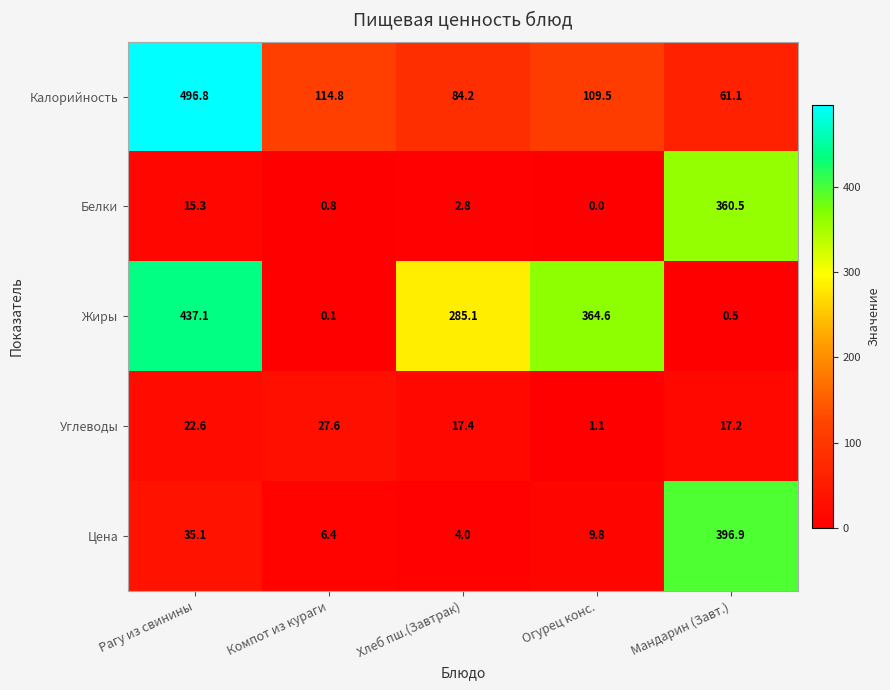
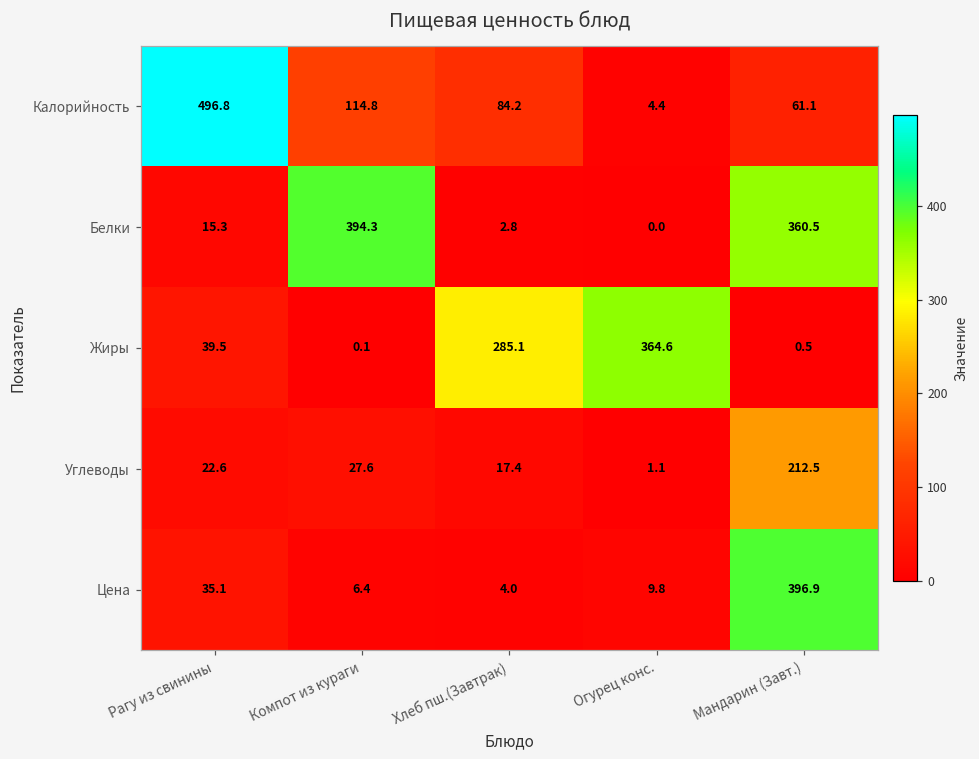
Калорийность, Огурец конс.: 109.5 -> 4.4
Белки, Компот из кураги: 0.8 -> 394.3
Жиры, Рагу из свинины: 437.1 -> 39.5
Углеводы, Мандарин (Завт.): 17.2 -> 212.5
